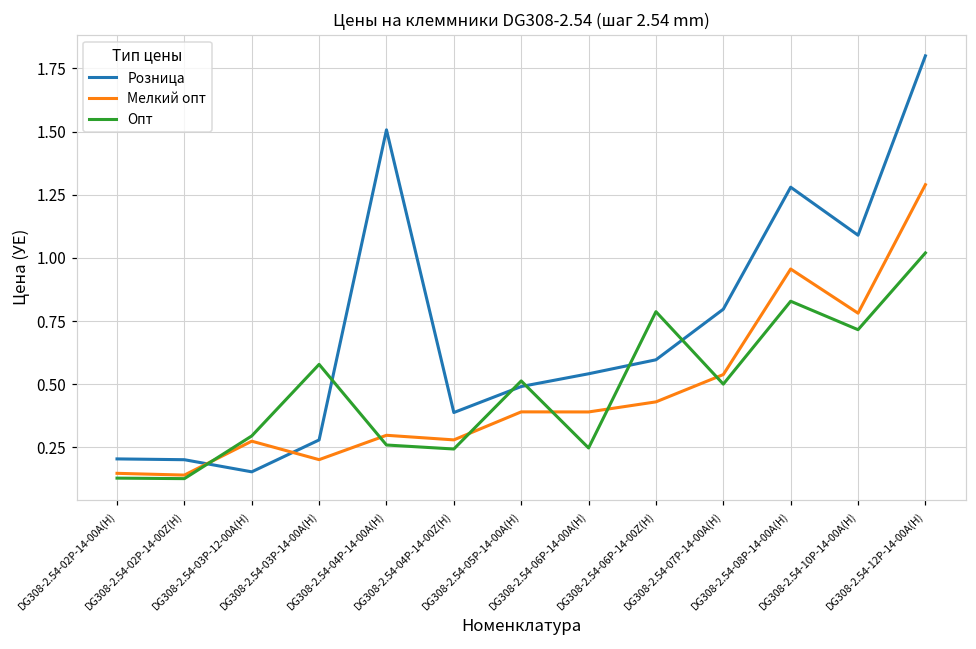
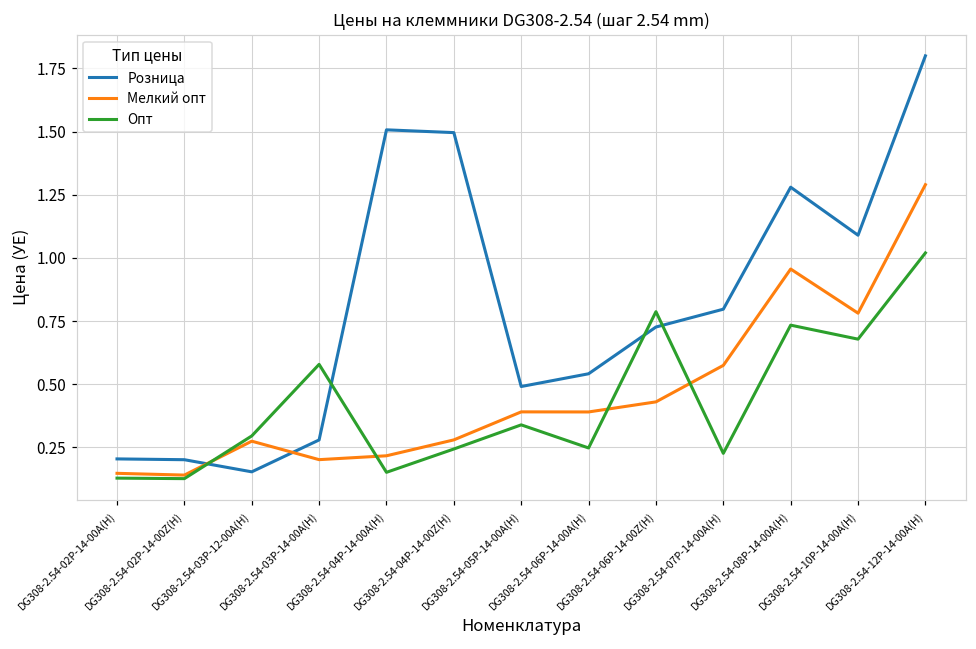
Мелкий опт, DG308-2.54-04P-14-00A(H): 0.30 -> 0.22
Опт, DG308-2.54-04P-14-00A(H): 0.26 -> 0.15
Розница, DG308-2.54-04P-14-00Z(H): 0.39 -> 1.50
Опт, DG308-2.54-05P-14-00A(H): 0.51 -> 0.34
Розница, DG308-2.54-06P-14-00Z(H): 0.60 -> 0.73
Мелкий опт, DG308-2.54-07P-14-00A(H): 0.54 -> 0.57
Опт, DG308-2.54-07P-14-00A(H): 0.50 -> 0.23
Опт, DG308-2.54-08P-14-00A(H): 0.83 -> 0.73
Опт, DG308-2.54-10P-14-00A(H): 0.72 -> 0.68
